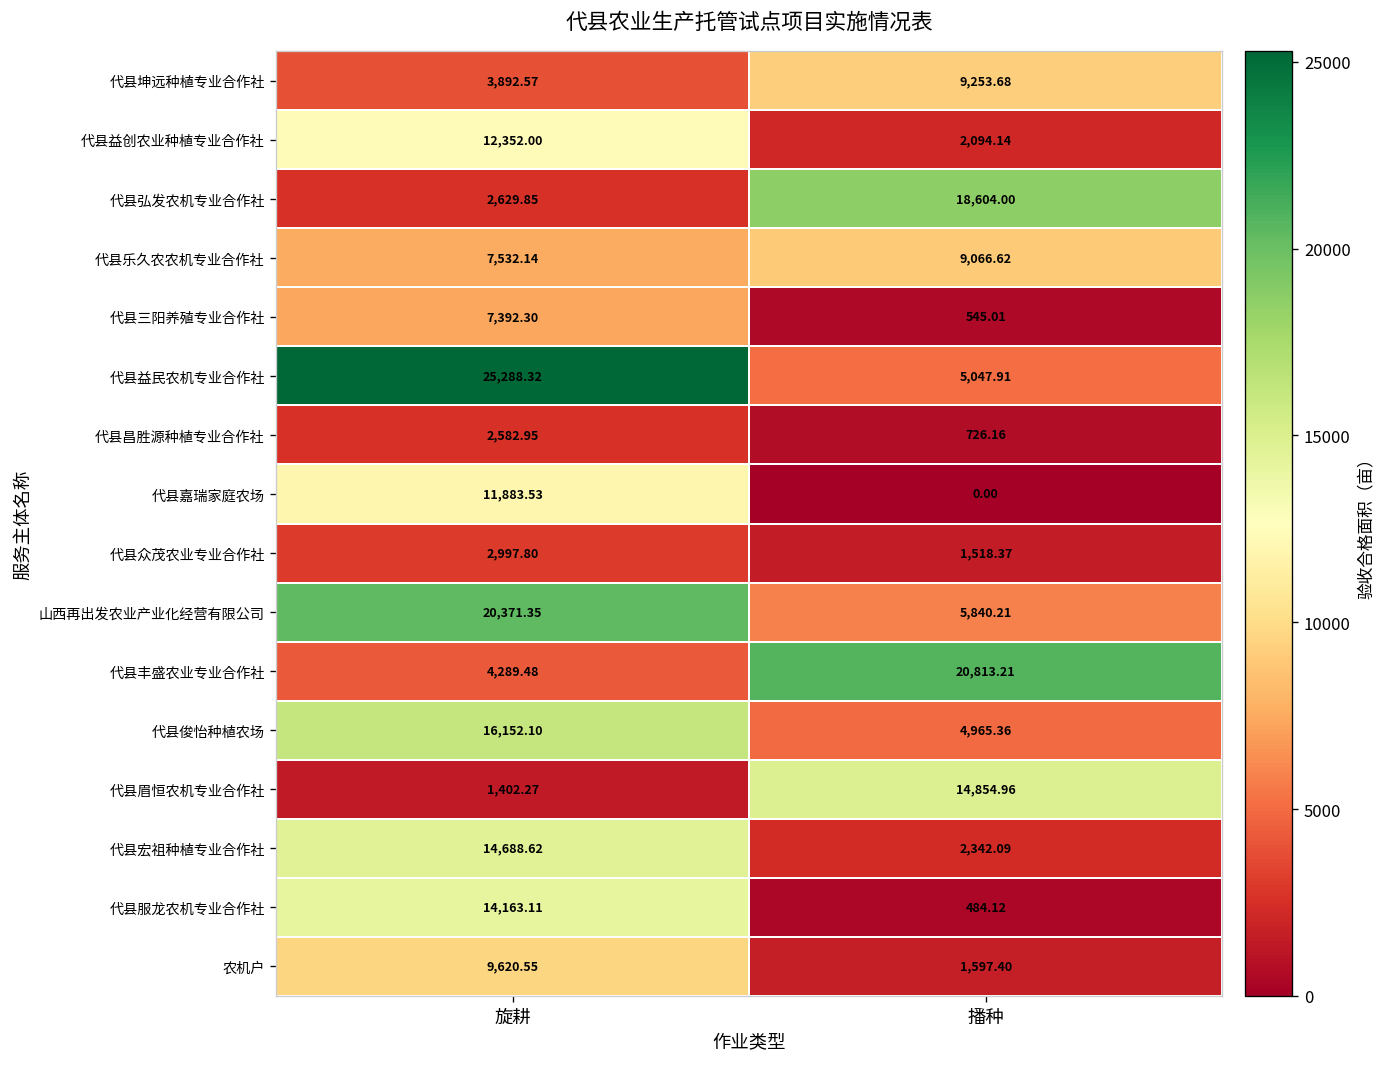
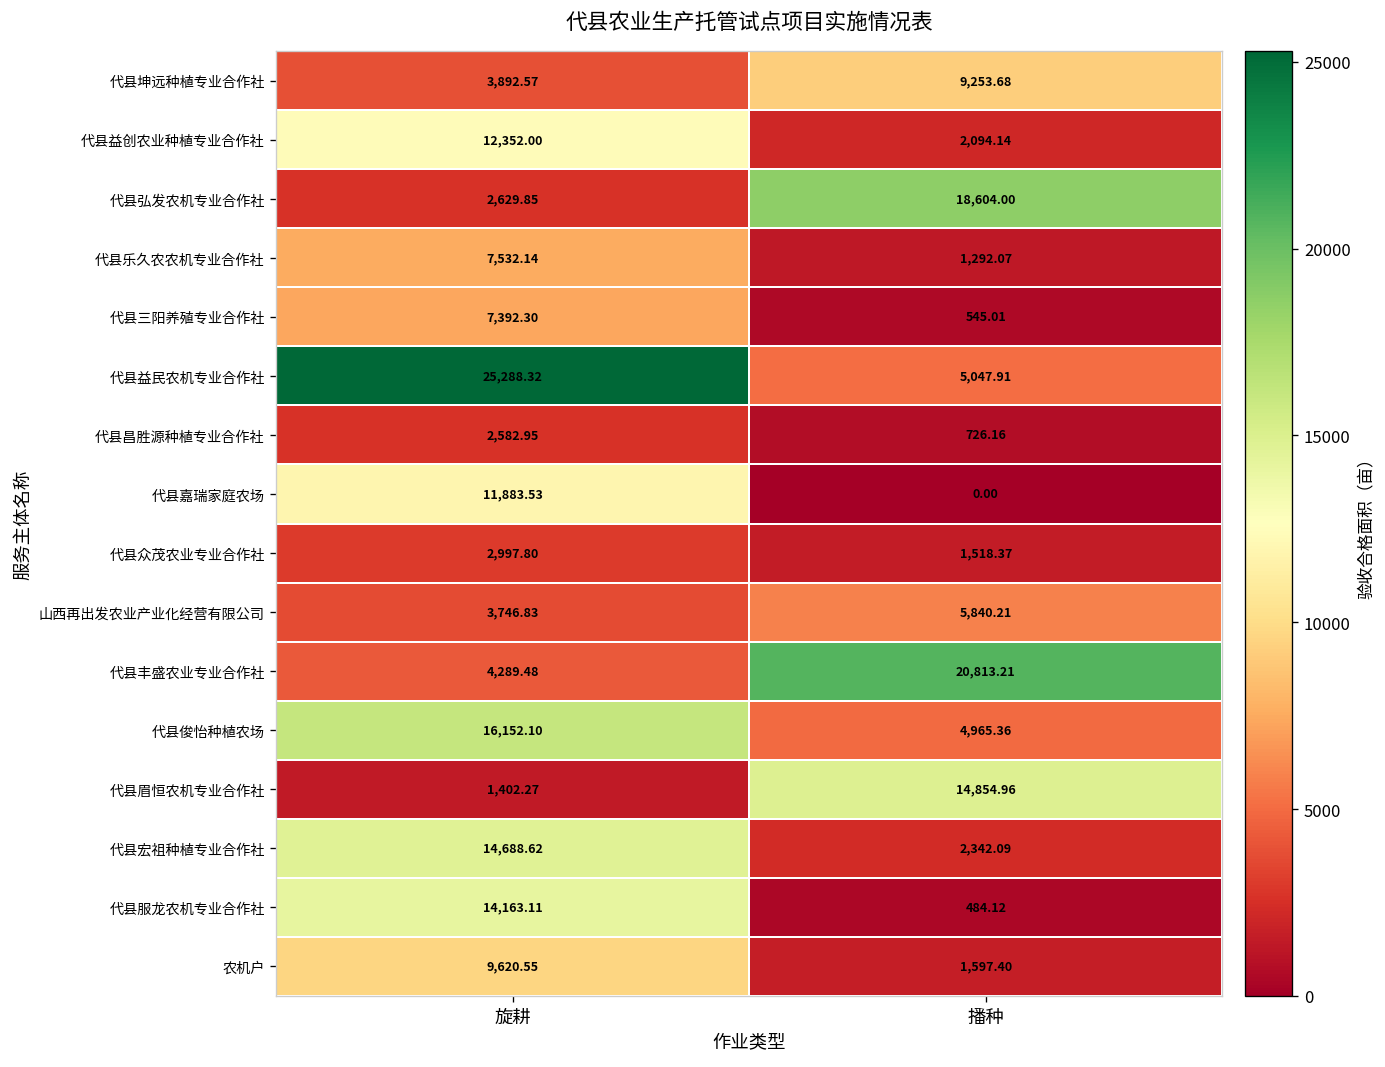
代县乐久农农机专业合作社, 播种: 9,066.62 -> 1,292.07
山西再出发农业产业化经营有限公司, 旋耕: 20,371.35 -> 3,746.83
